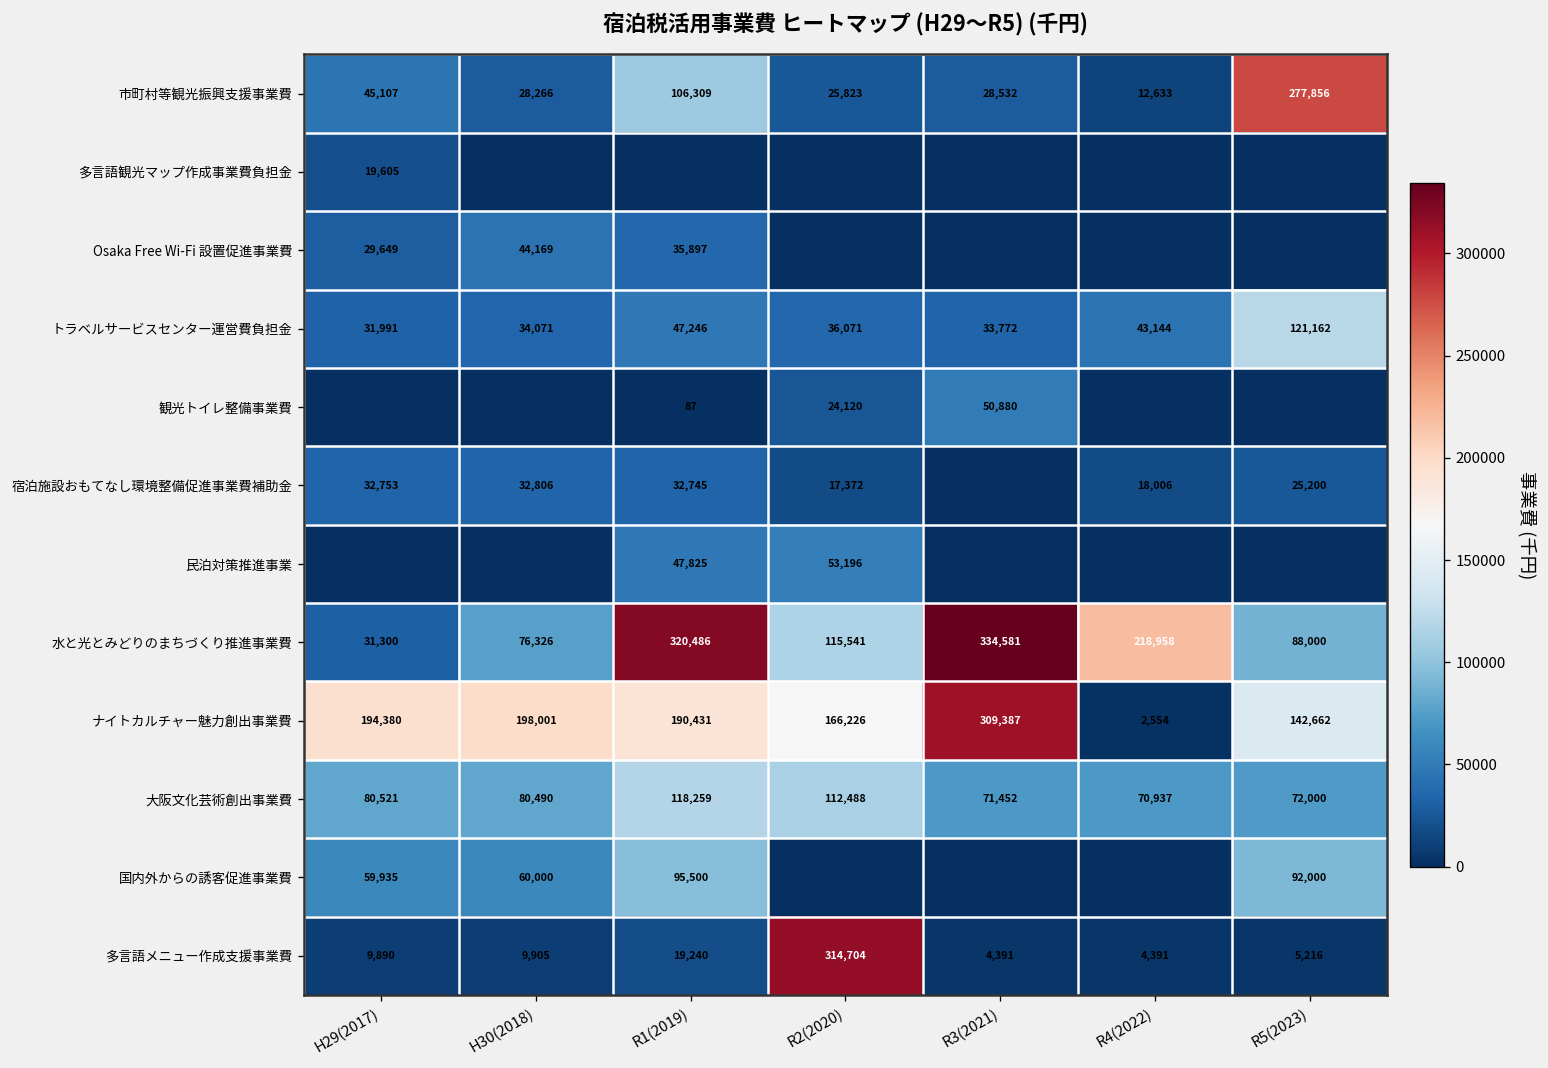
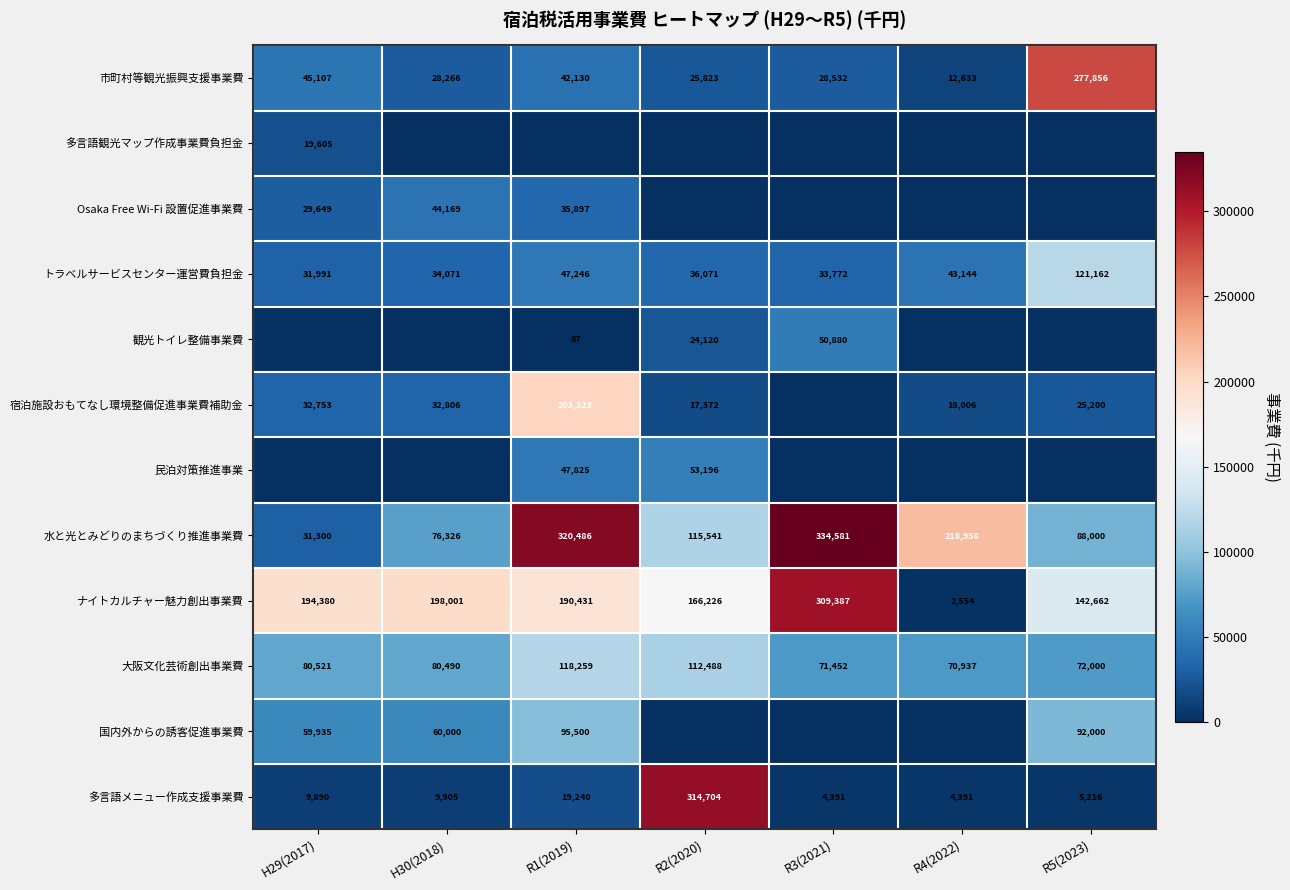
市町村等観光振興支援事業費, R1(2019): 106,309 -> 42,130
宿泊施設おもてなし環境整備促進事業費補助金, R1(2019): 32,745 -> 203,323
